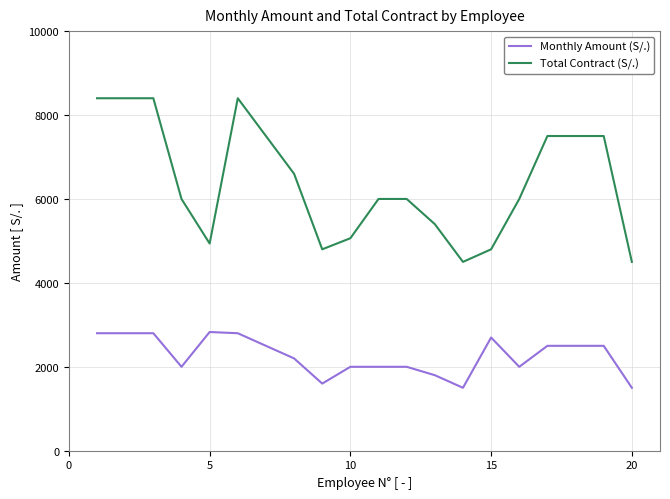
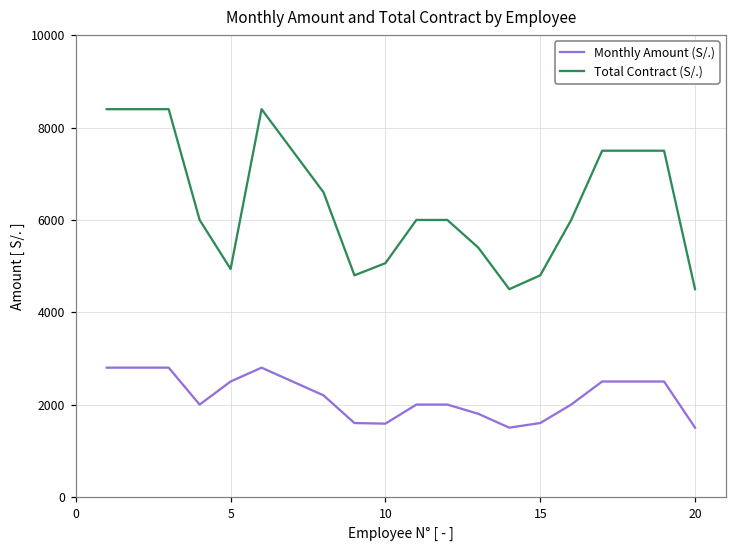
Monthly Amount (S/.), 5: 2800 -> 2500
Monthly Amount (S/.), 10: 2000 -> 1600
Monthly Amount (S/.), 15: 2700 -> 1600
